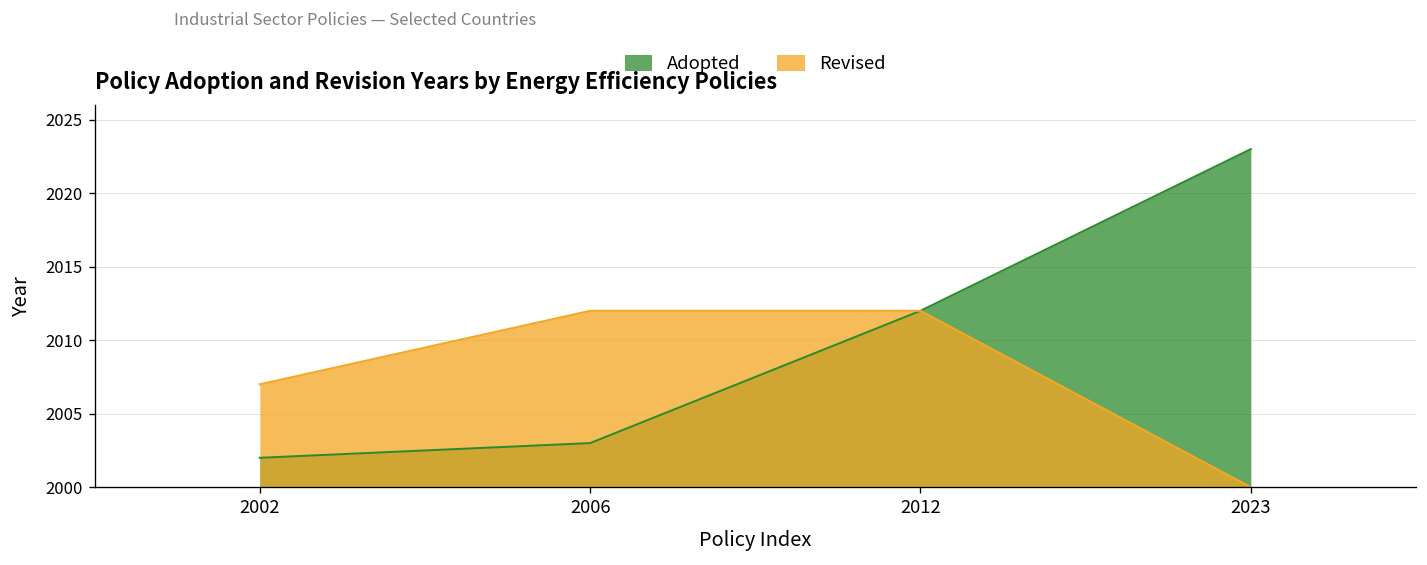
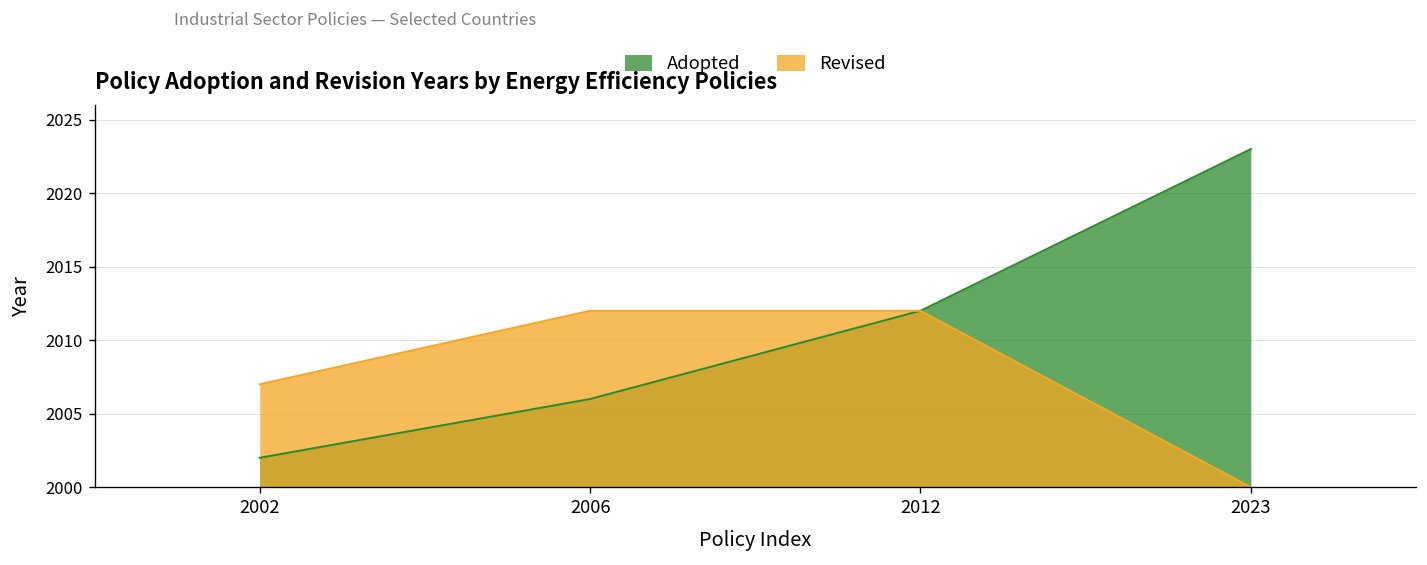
Adopted, 2006: 2003 -> 2006
